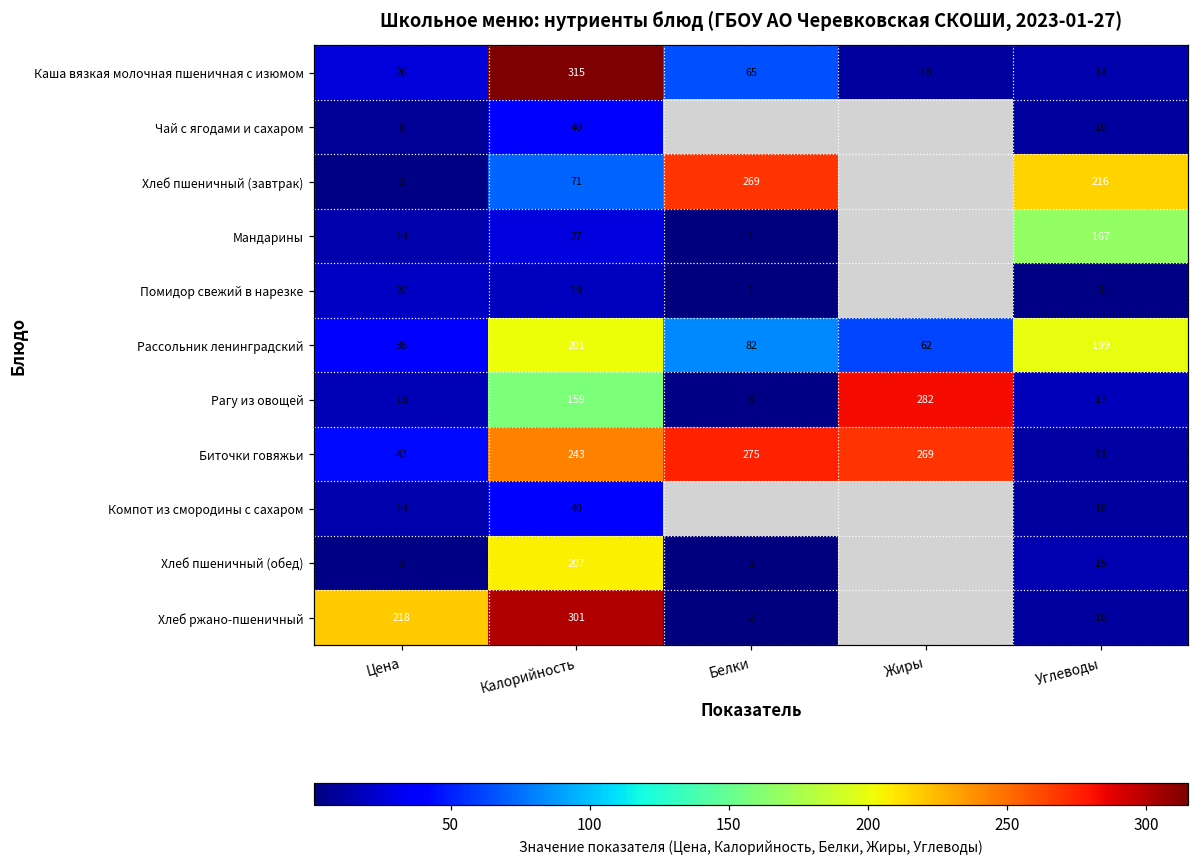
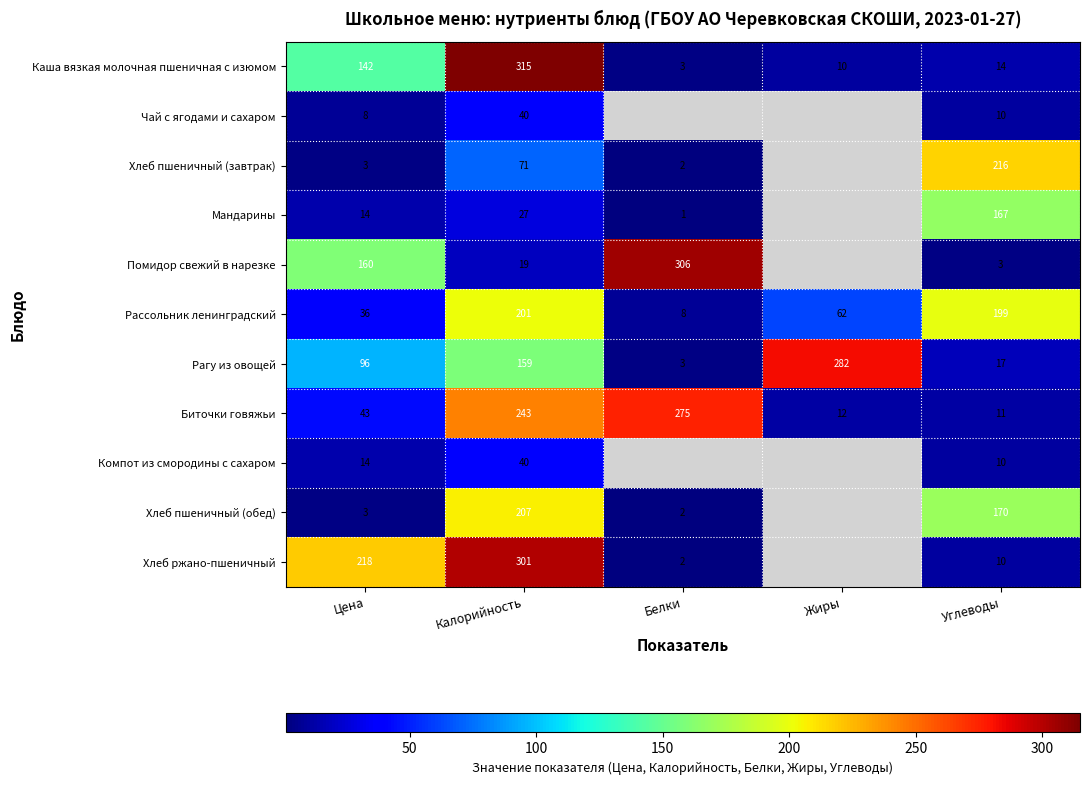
Каша вязкая молочная пшеничная с изюмом, Цена: 26 -> 142
Каша вязкая молочная пшеничная с изюмом, Белки: 65 -> 3
Хлеб пшеничный (завтрак), Белки: 269 -> 2
Помидор свежий в нарезке, Цена: 20 -> 160
Помидор свежий в нарезке, Белки: 1 -> 306
Рассольник ленинградский, Белки: 82 -> 8
Рагу из овощей, Цена: 16 -> 96
Биточки говяжьи, Жиры: 269 -> 12
Хлеб пшеничный (обед), Углеводы: 15 -> 170
